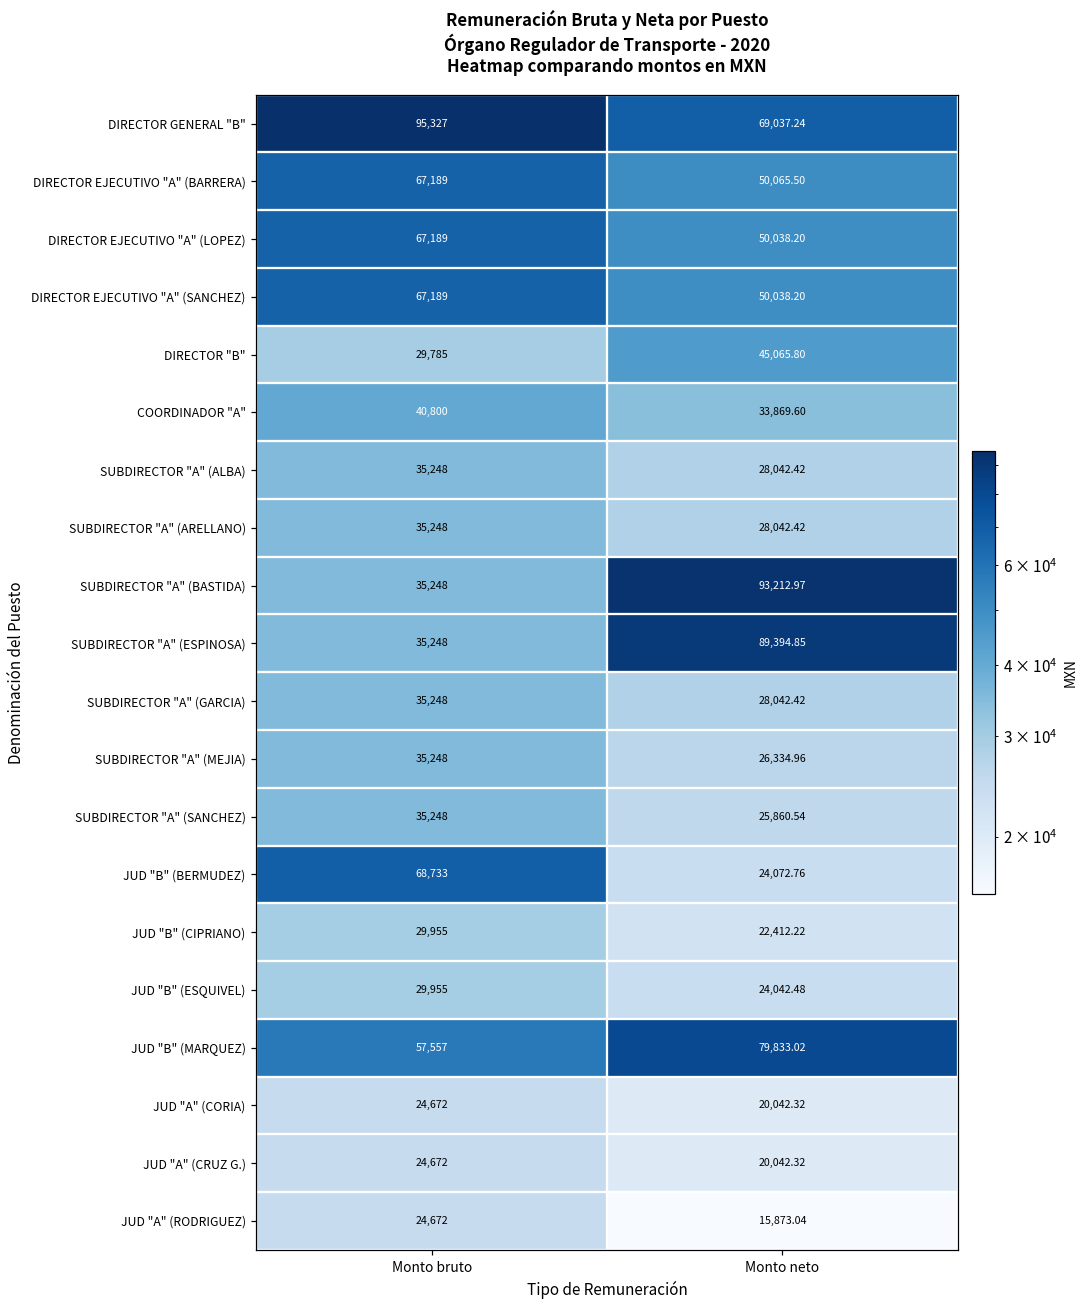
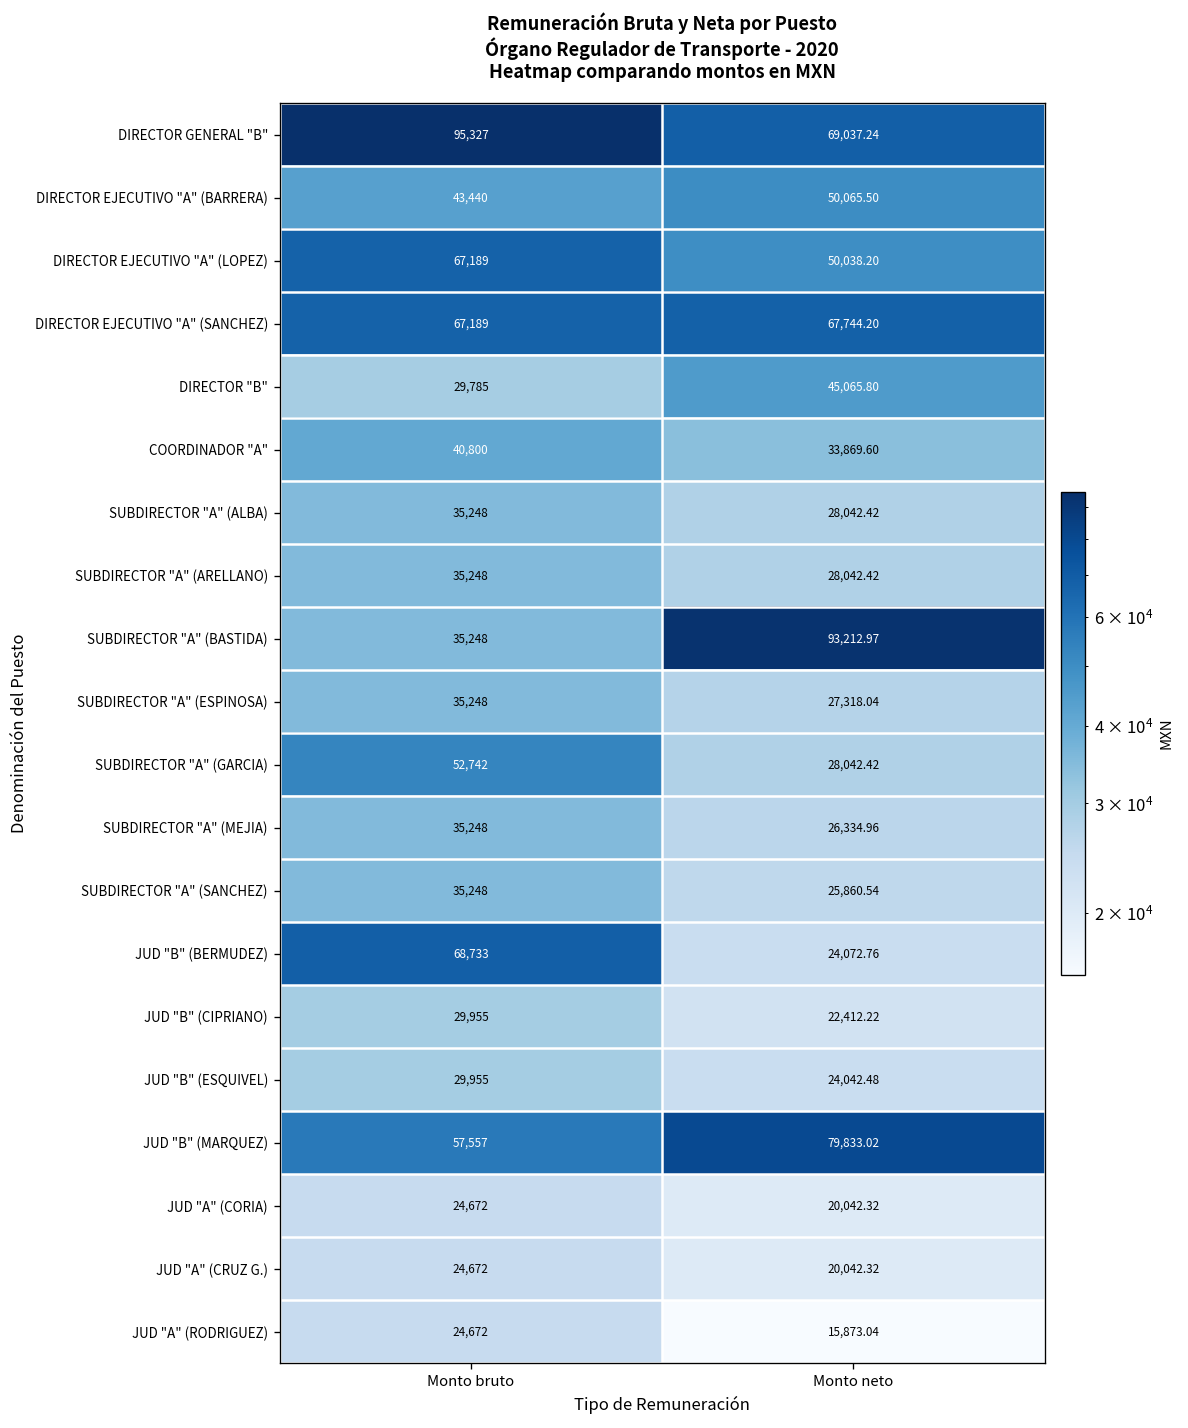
DIRECTOR EJECUTIVO "A" (BARRERA), Monto bruto: 67,189 -> 43,440
DIRECTOR EJECUTIVO "A" (SANCHEZ), Monto neto: 50,038.20 -> 67,744.20
SUBDIRECTOR "A" (ESPINOSA), Monto neto: 89,394.85 -> 27,318.04
SUBDIRECTOR "A" (GARCIA), Monto bruto: 35,248 -> 52,742
